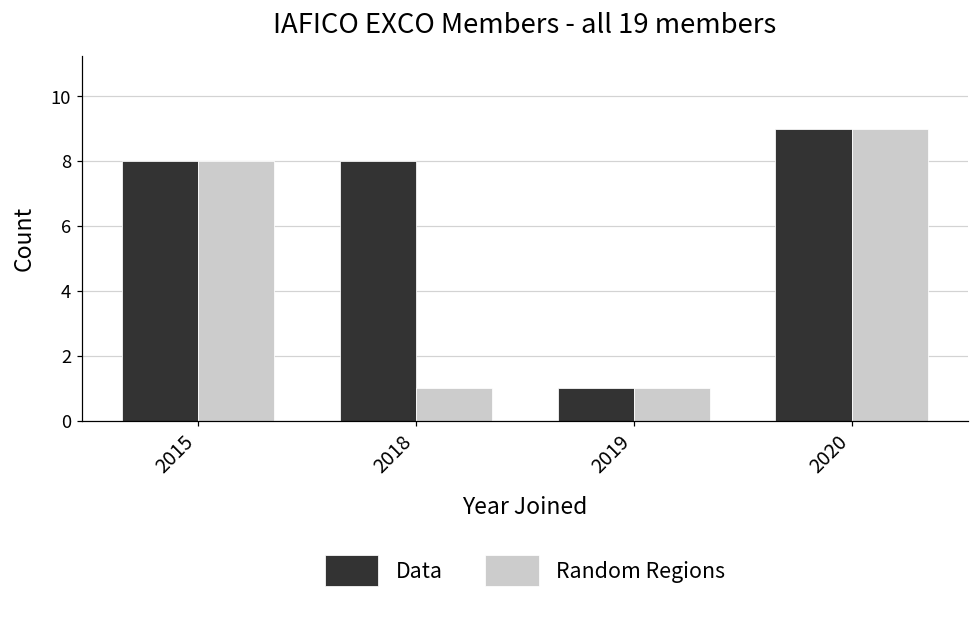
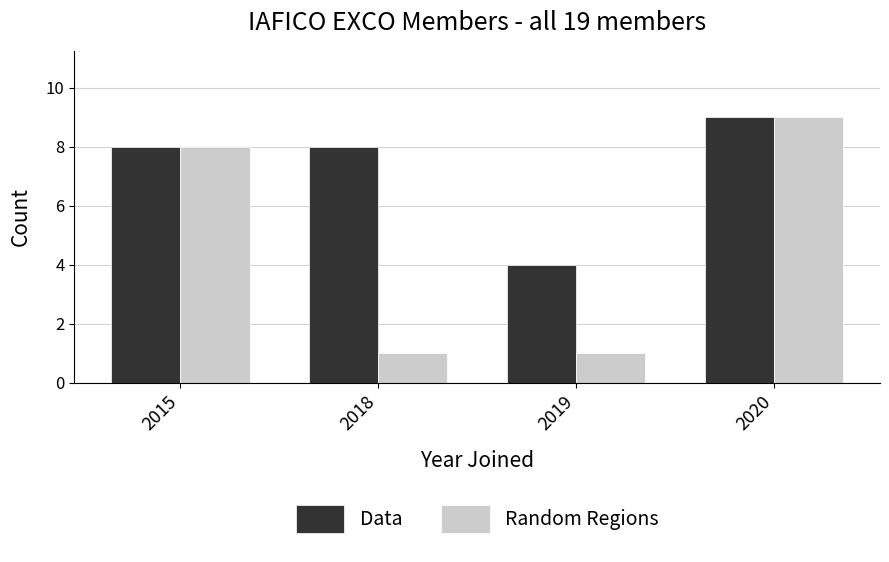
Data, 2019: 1 -> 4
